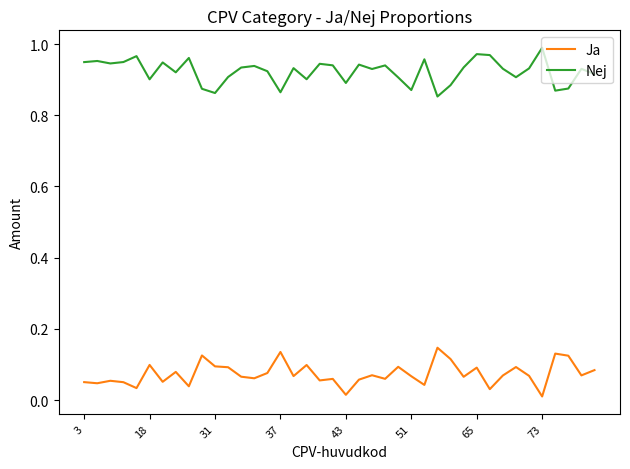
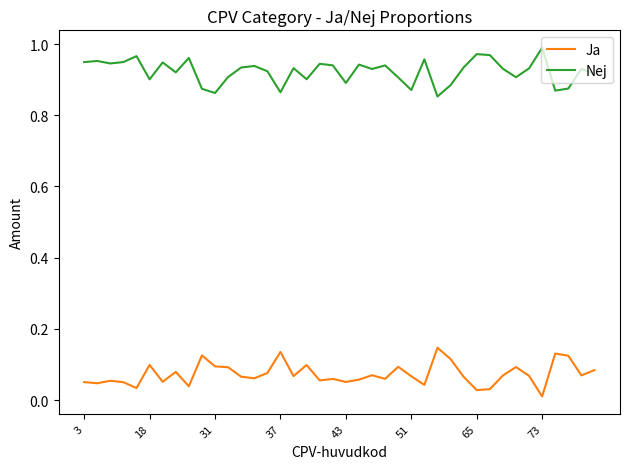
Ja, 43: 0.02 -> 0.05
Ja, 65: 0.09 -> 0.03
